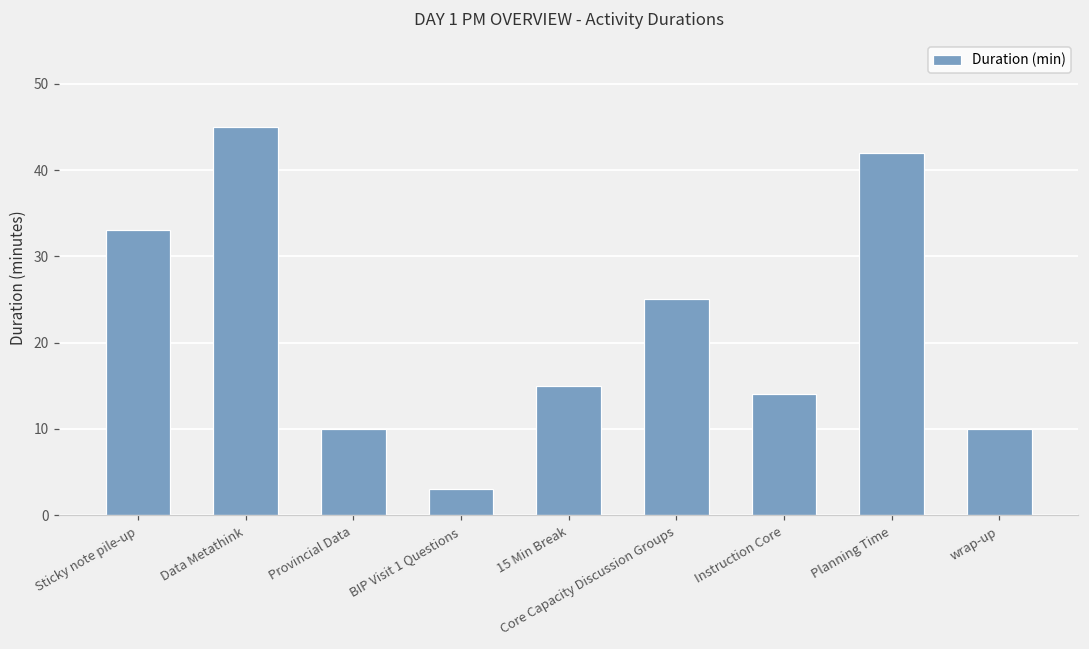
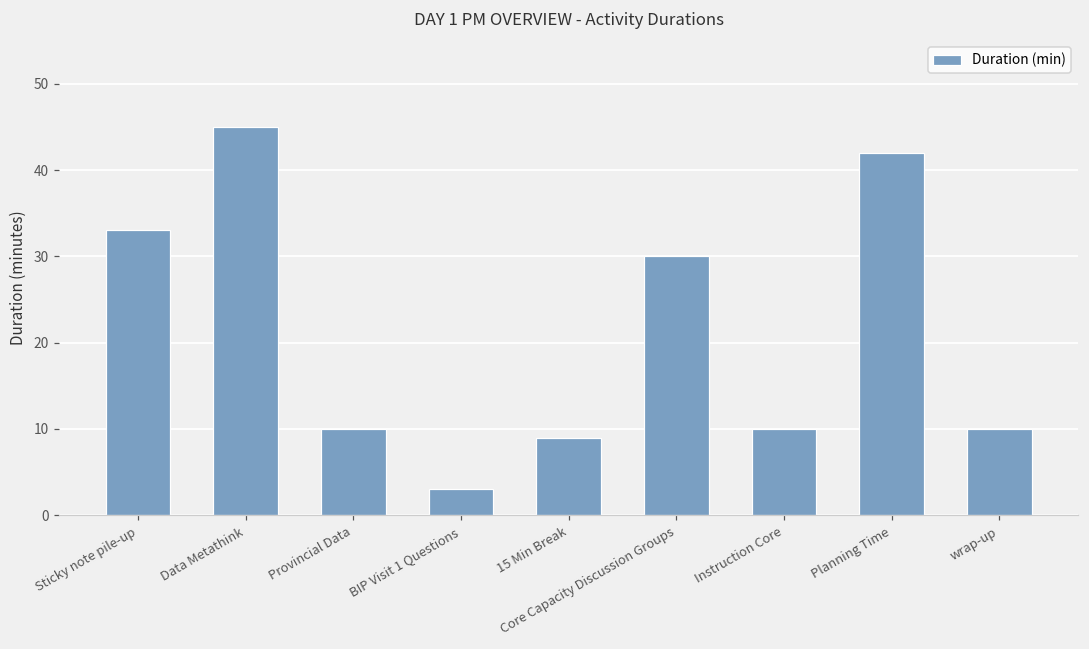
15 Min Break: 15 -> 9
Core Capacity Discussion Groups: 25 -> 30
Instruction Core: 14 -> 10
